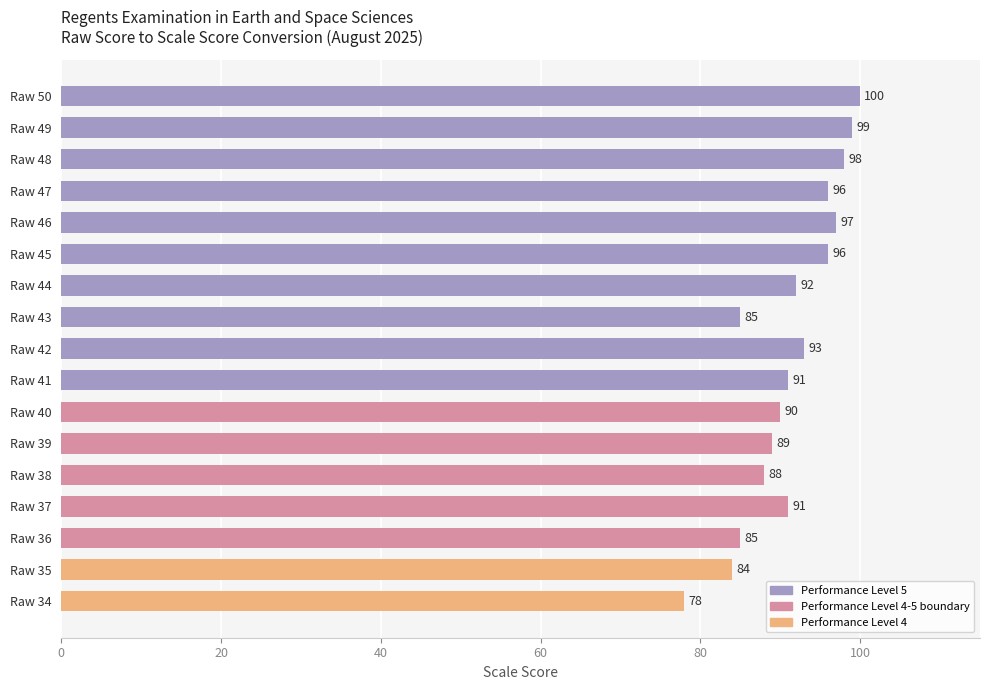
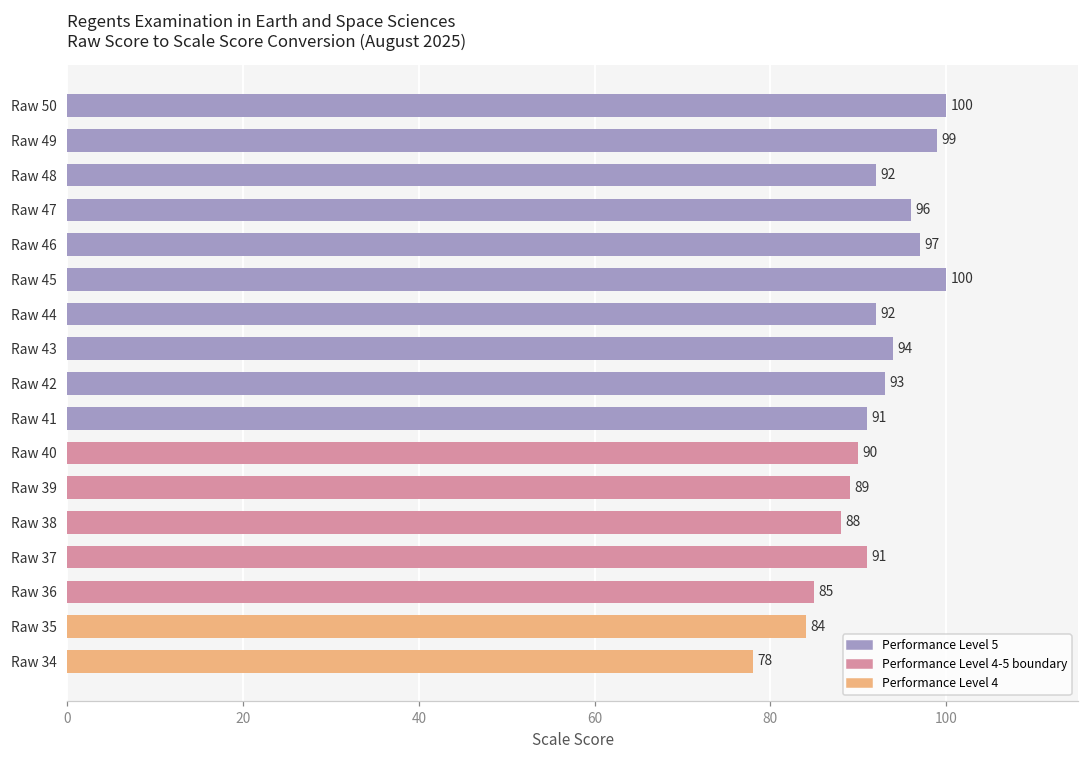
Raw 48: 98 -> 92
Raw 45: 96 -> 100
Raw 43: 85 -> 94
